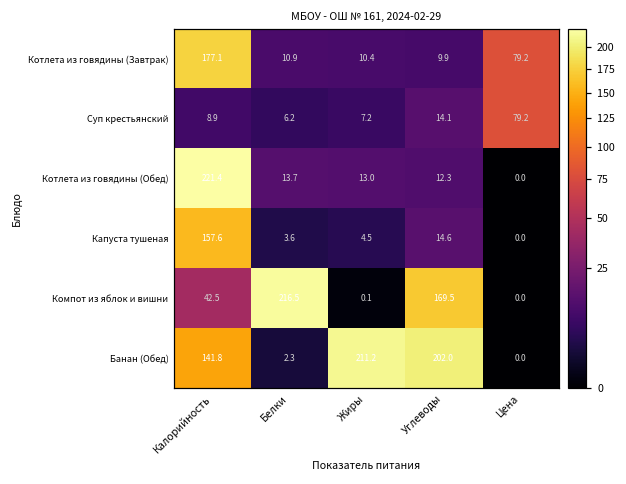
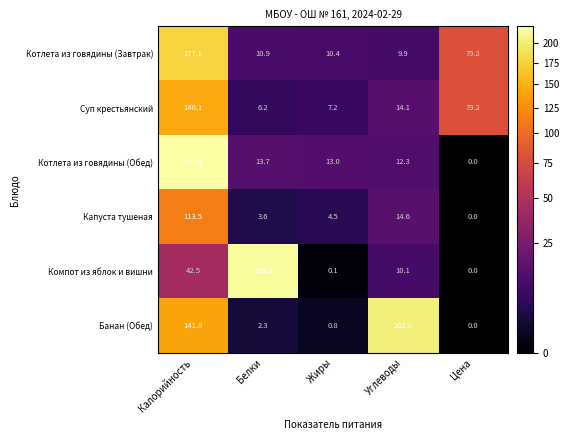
Суп крестьянский, Калорийность: 8.9 -> 146.1
Капуста тушеная, Калорийность: 157.6 -> 113.5
Компот из яблок и вишни, Углеводы: 169.5 -> 10.1
Банан (Обед), Жиры: 211.2 -> 0.8
